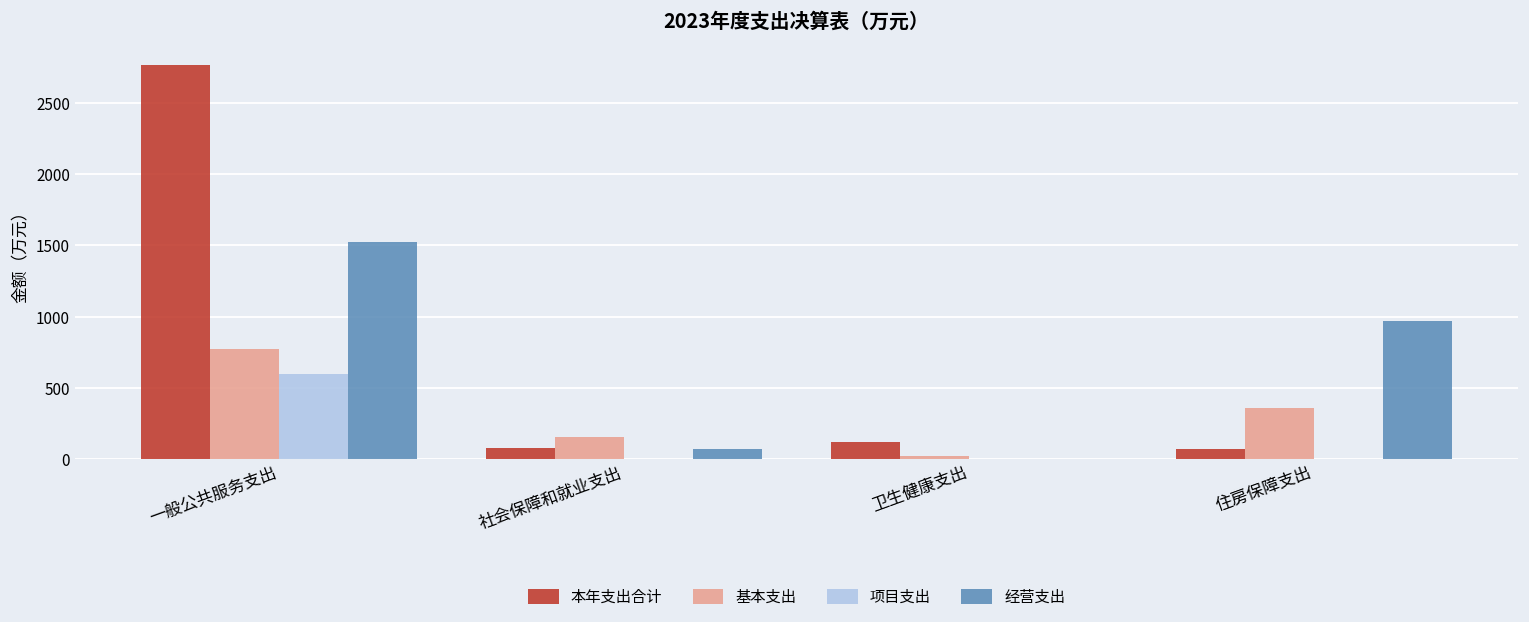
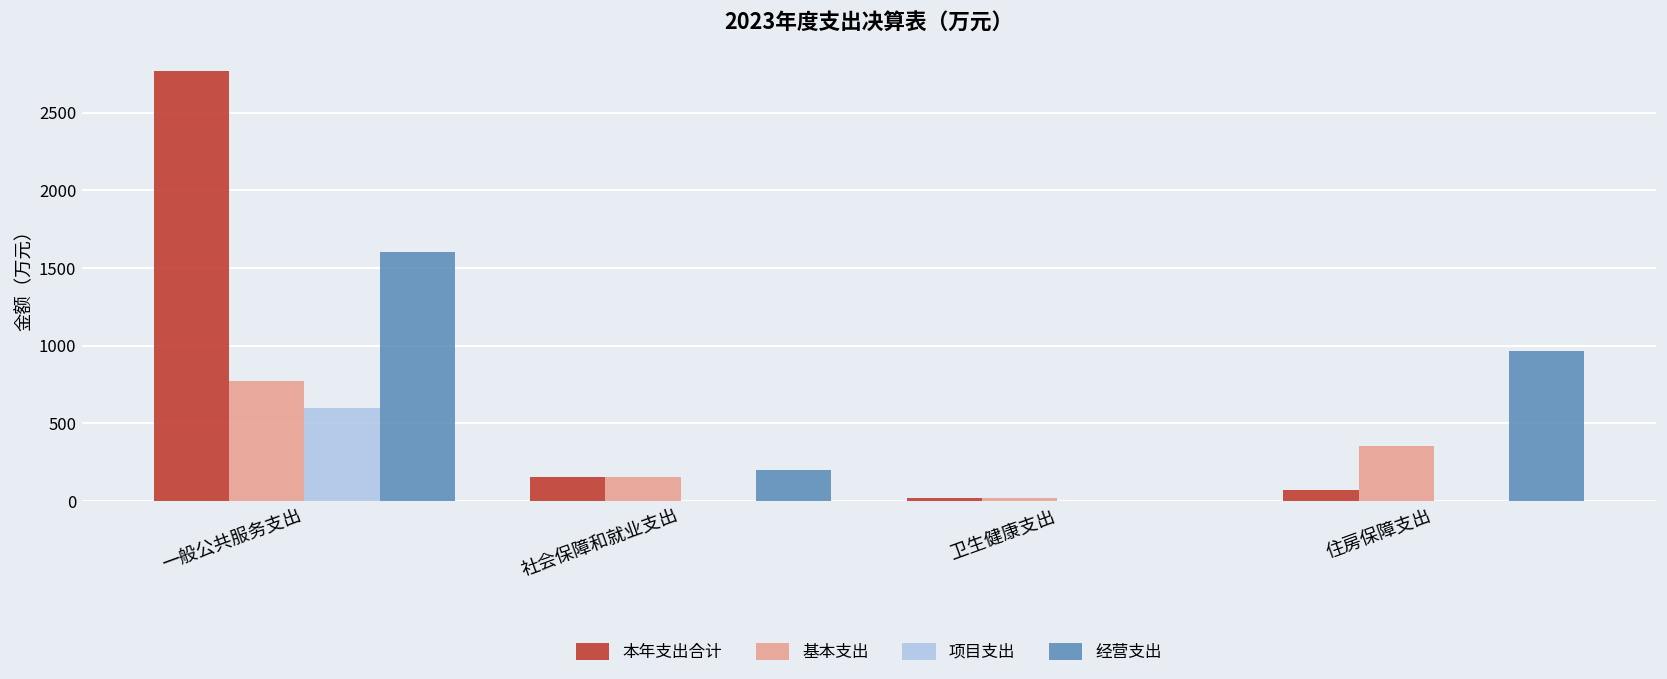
经营支出, 一般公共服务支出: 1520 -> 1610
本年支出合计, 社会保障和就业支出: 80 -> 150
经营支出, 社会保障和就业支出: 70 -> 200
本年支出合计, 卫生健康支出: 120 -> 20
